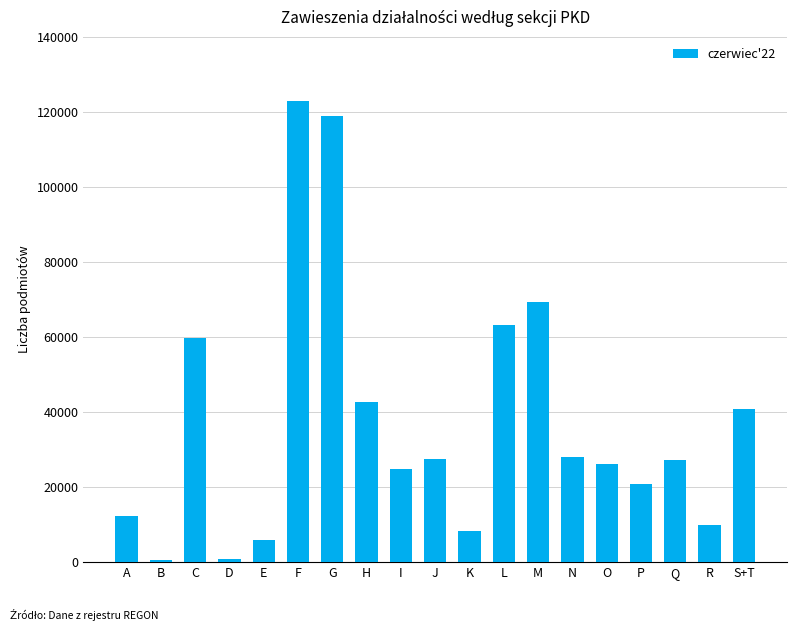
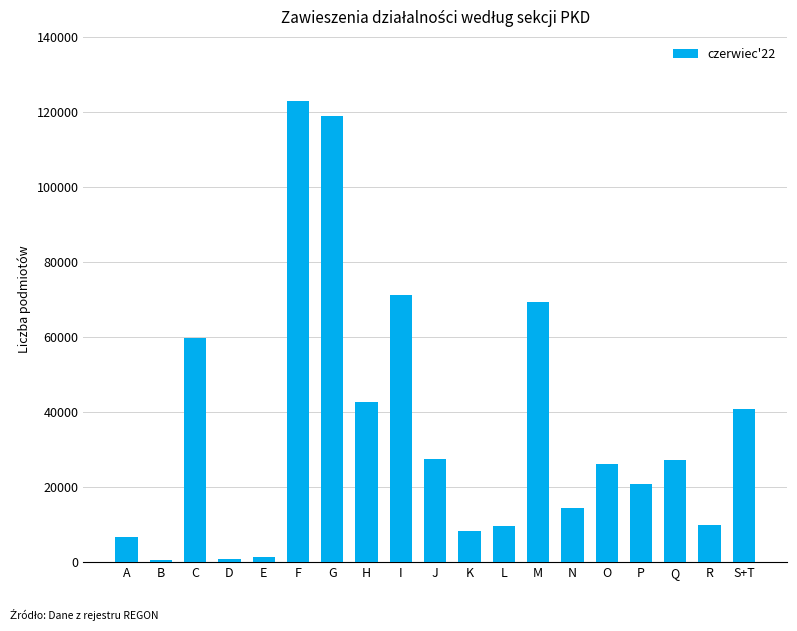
A: 12000 -> 7000
E: 6000 -> 1000
I: 25000 -> 71000
L: 63000 -> 10000
N: 28000 -> 14000
